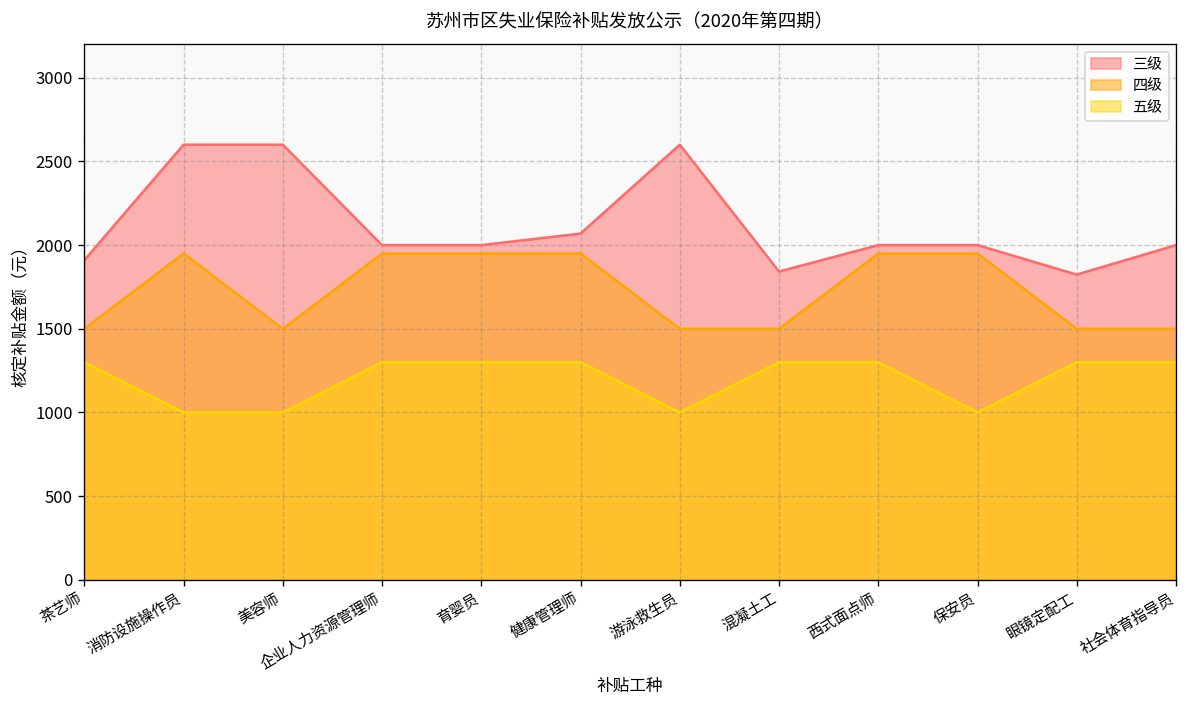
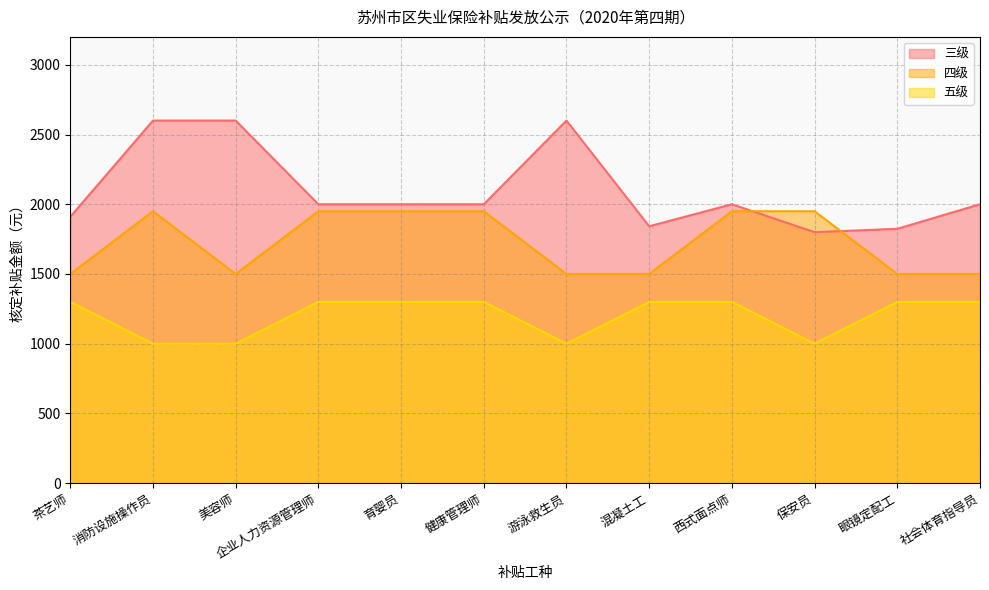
三级, 健康管理师: 2070 -> 2000
三级, 保安员: 2000 -> 1800
